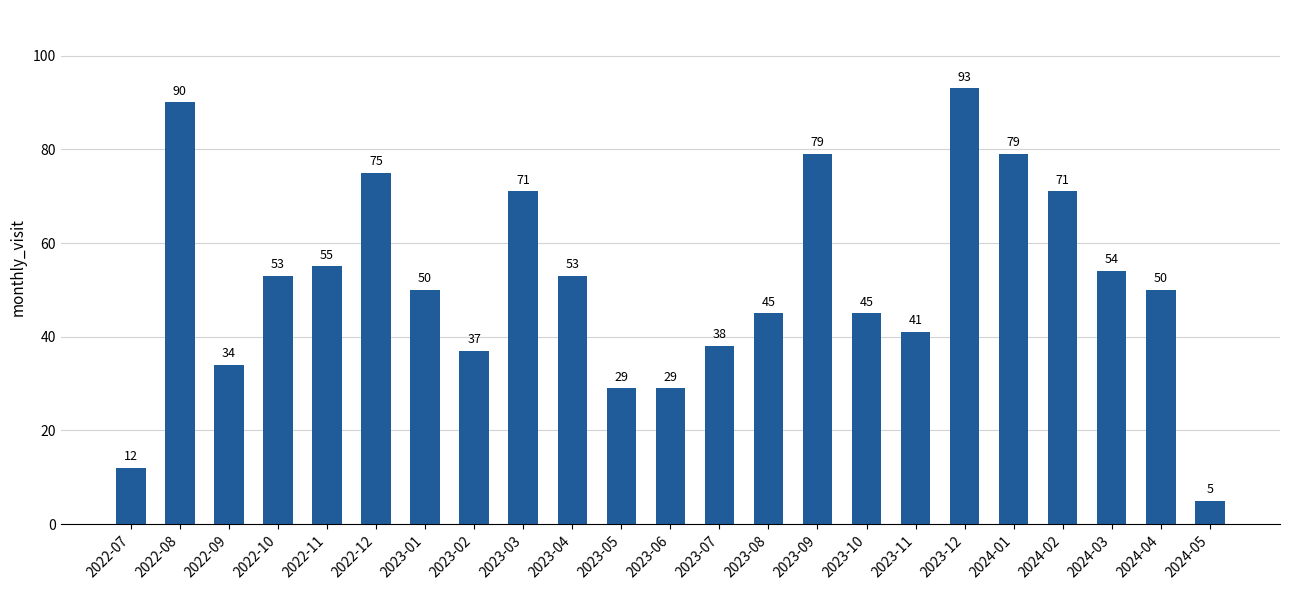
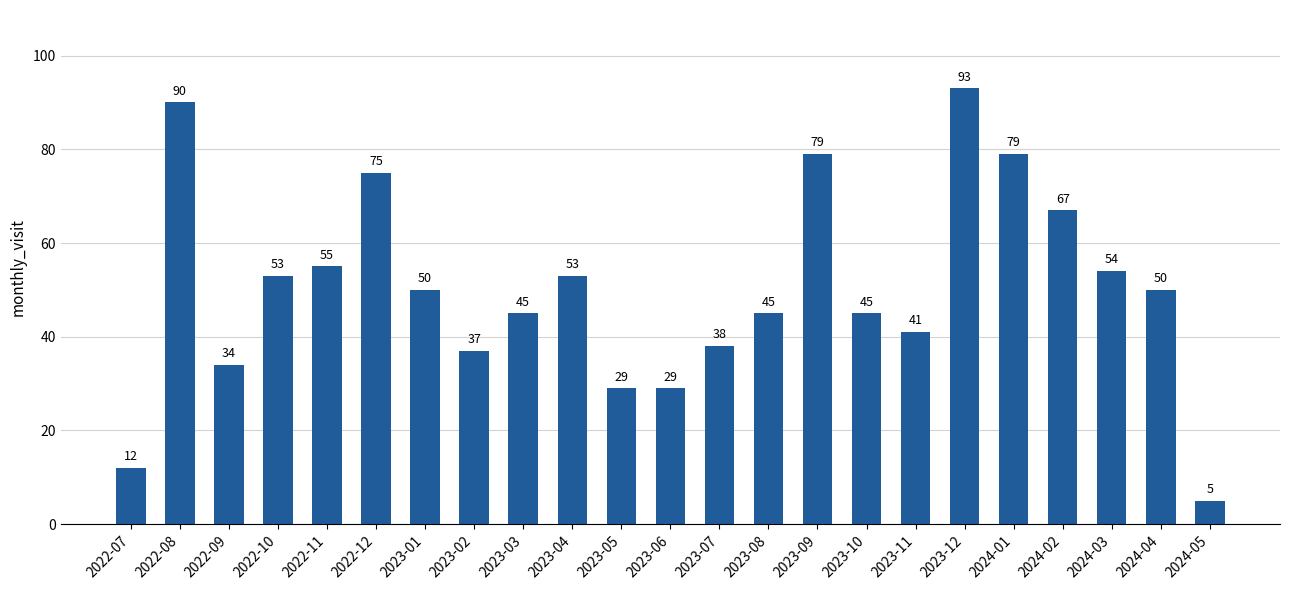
2023-03: 71 -> 45
2024-02: 71 -> 67
